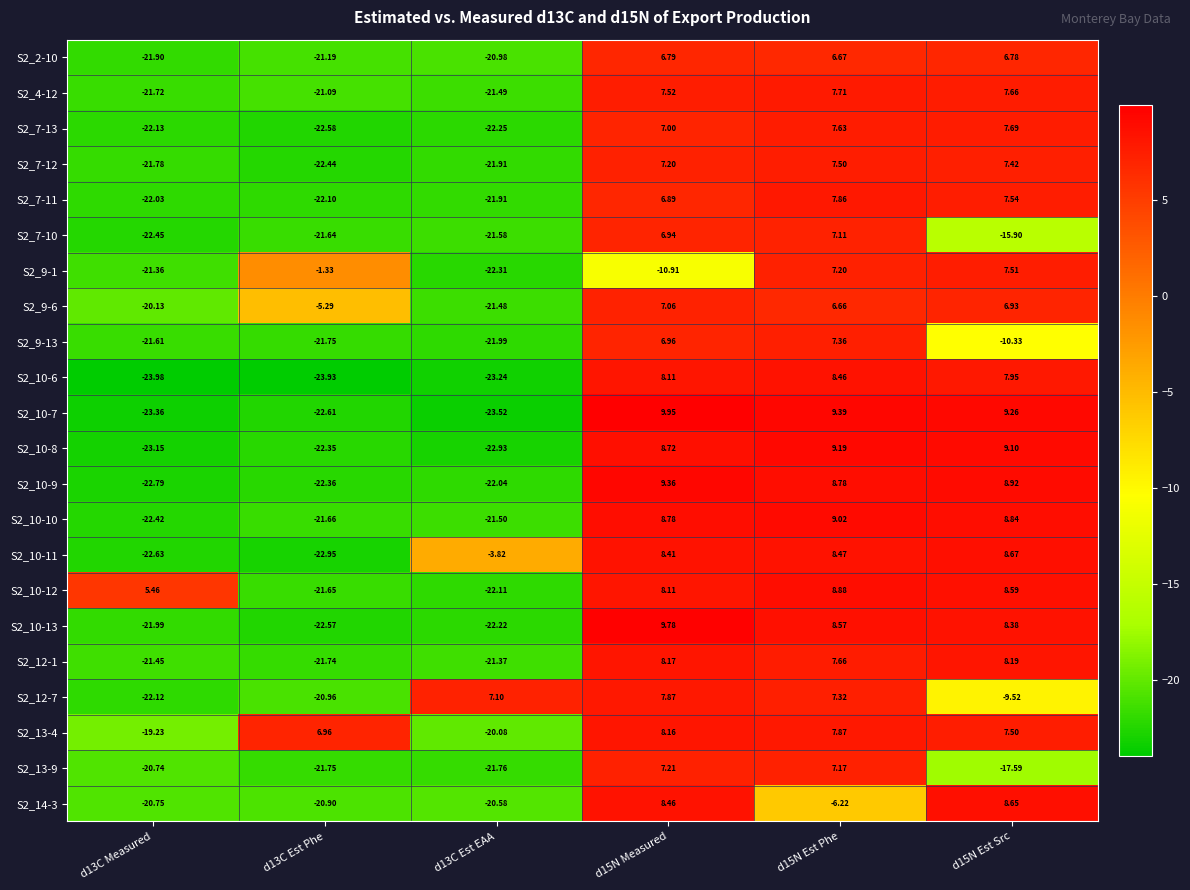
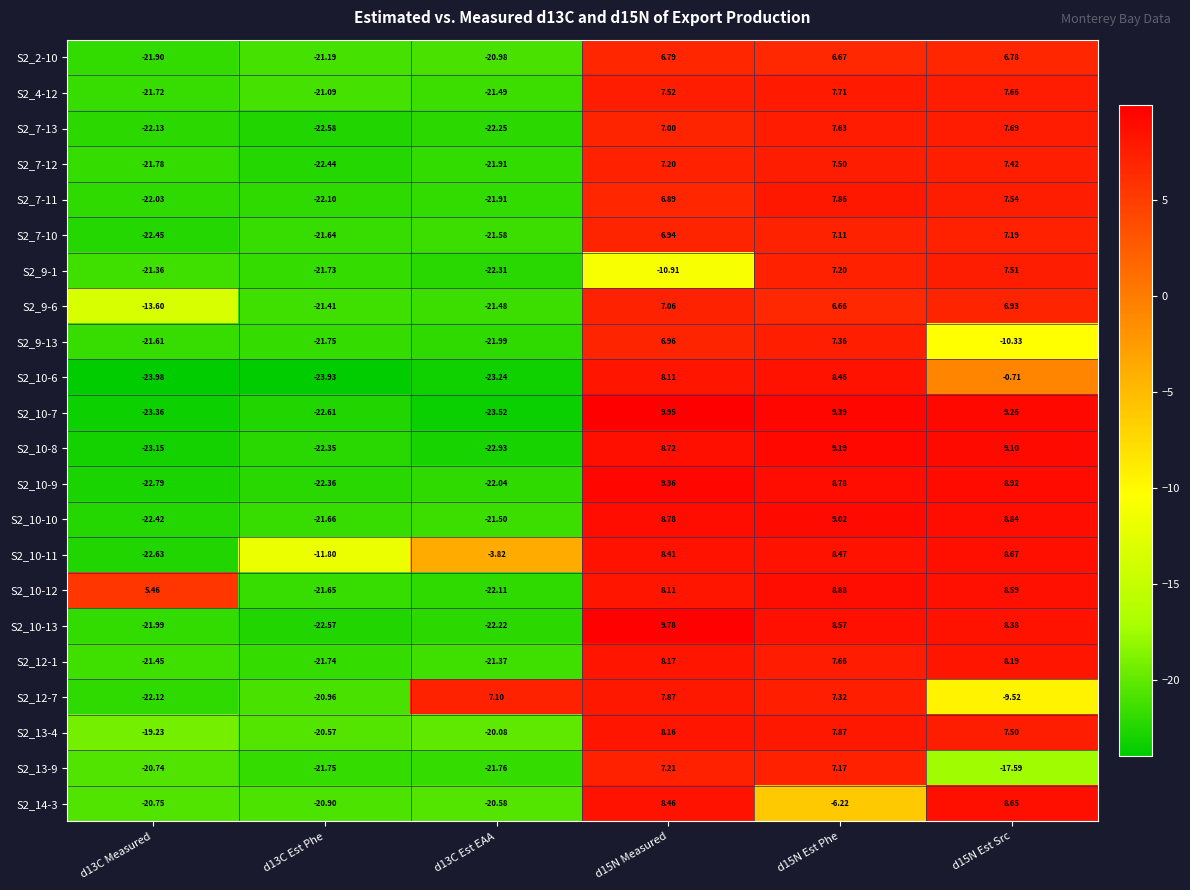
S2_7-10, d15N Est Src: -15.90 -> 7.19
S2_9-1, d13C Est Phe: -1.33 -> -21.73
S2_9-6, d13C Measured: -20.13 -> -13.60
S2_9-6, d13C Est Phe: -5.29 -> -21.41
S2_10-6, d15N Est Src: 7.95 -> -0.71
S2_10-11, d13C Est Phe: -22.95 -> -11.80
S2_13-4, d13C Est Phe: 6.96 -> -20.57
